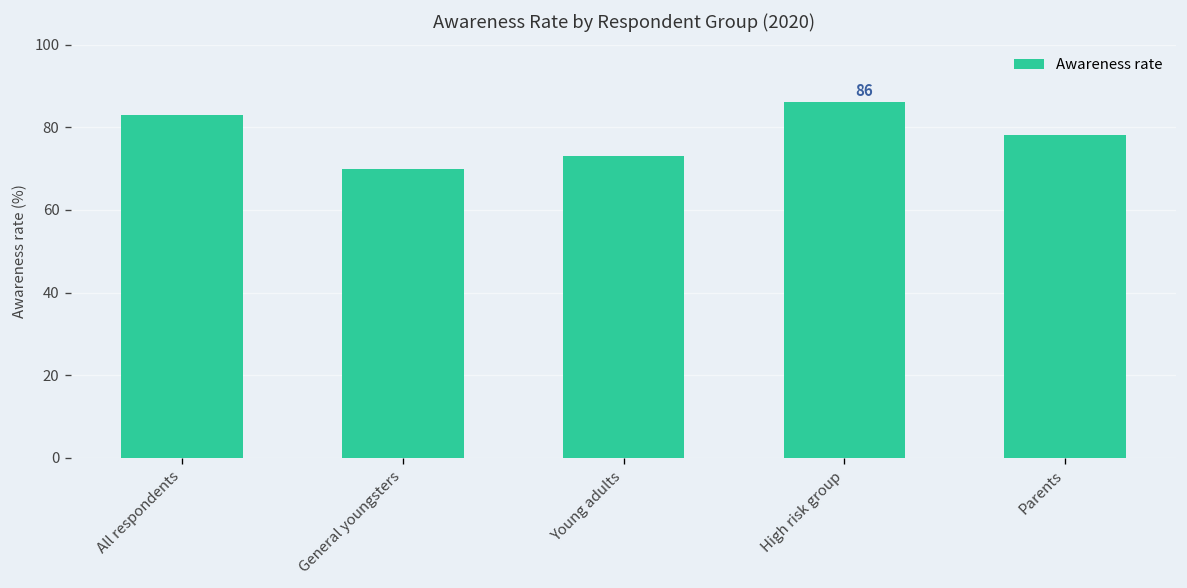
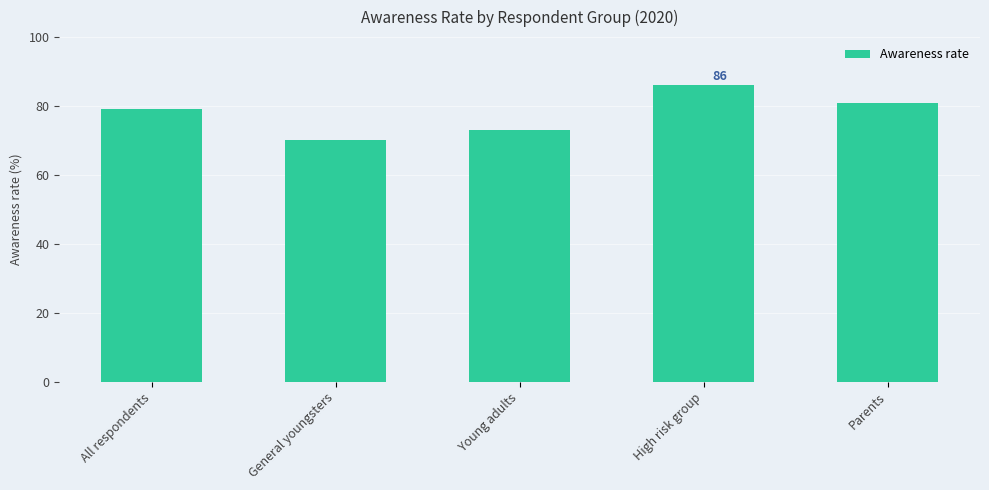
All respondents: 83 -> 79
Parents: 78 -> 81
